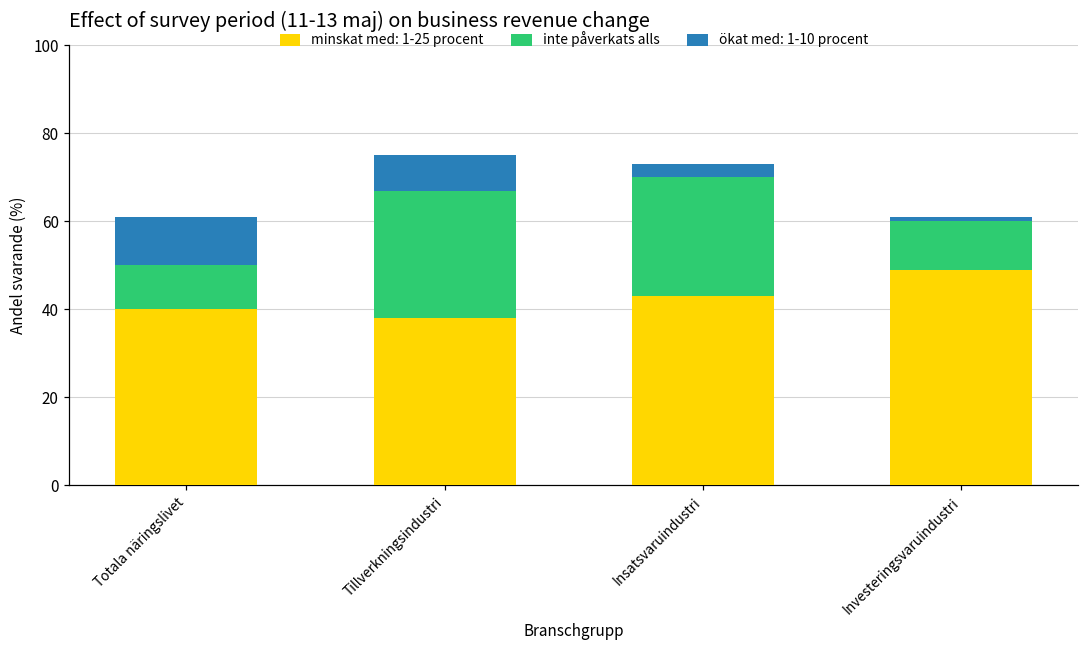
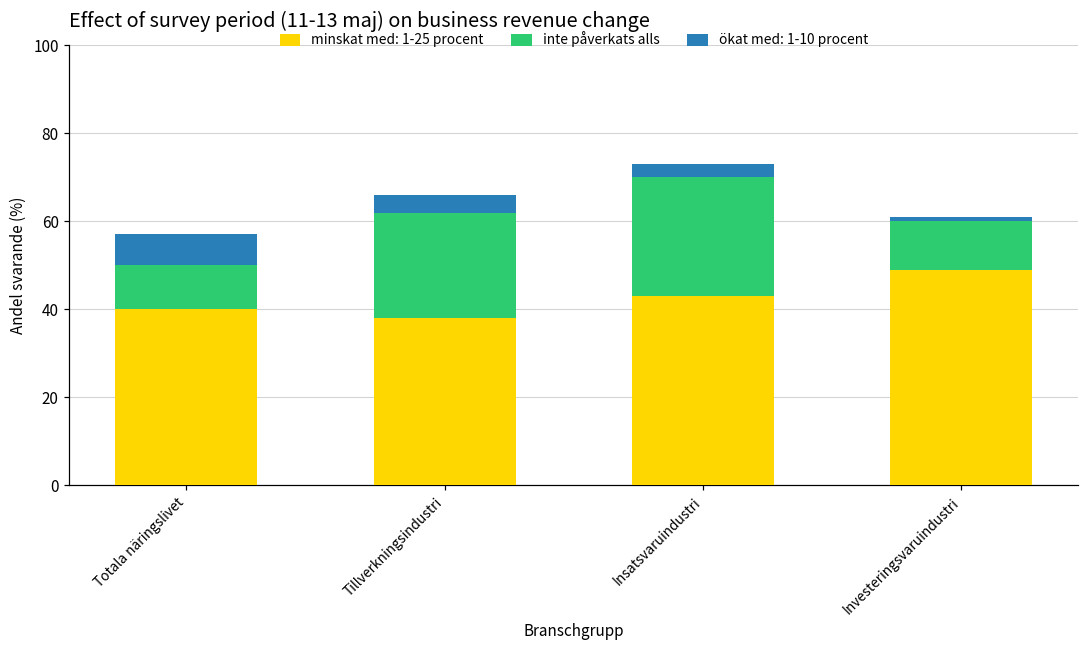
ökat med: 1-10 procent, Totala näringslivet: 11 -> 7
inte påverkats alls, Tillverkningsindustri: 29 -> 24
ökat med: 1-10 procent, Tillverkningsindustri: 8 -> 4
